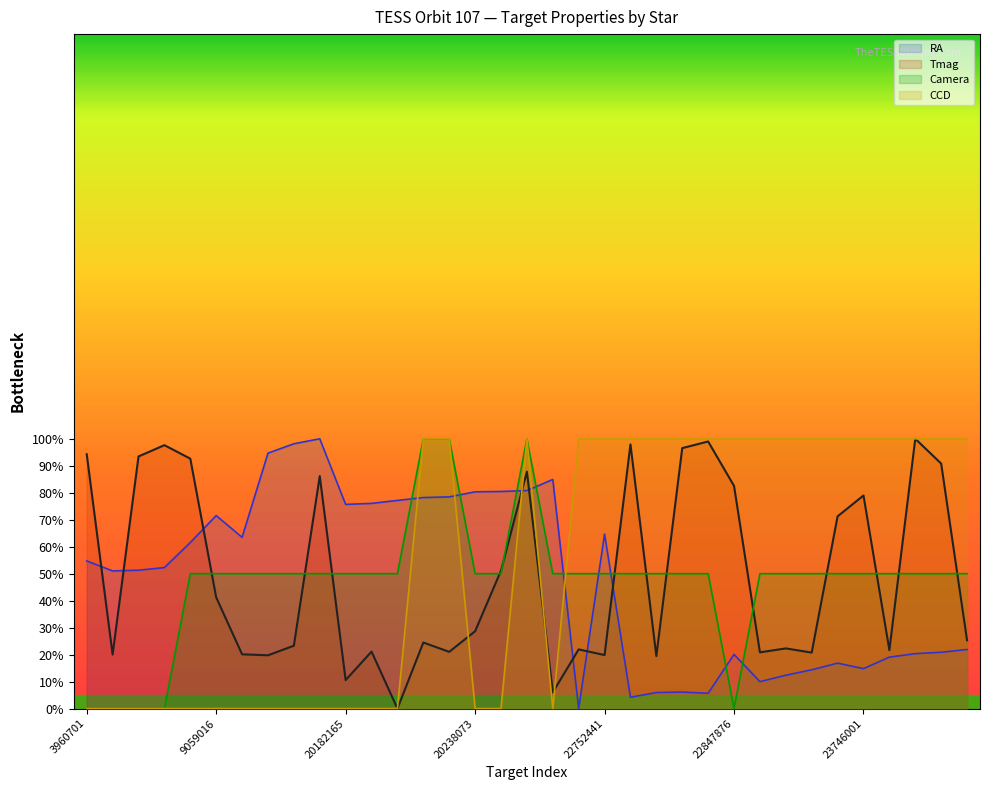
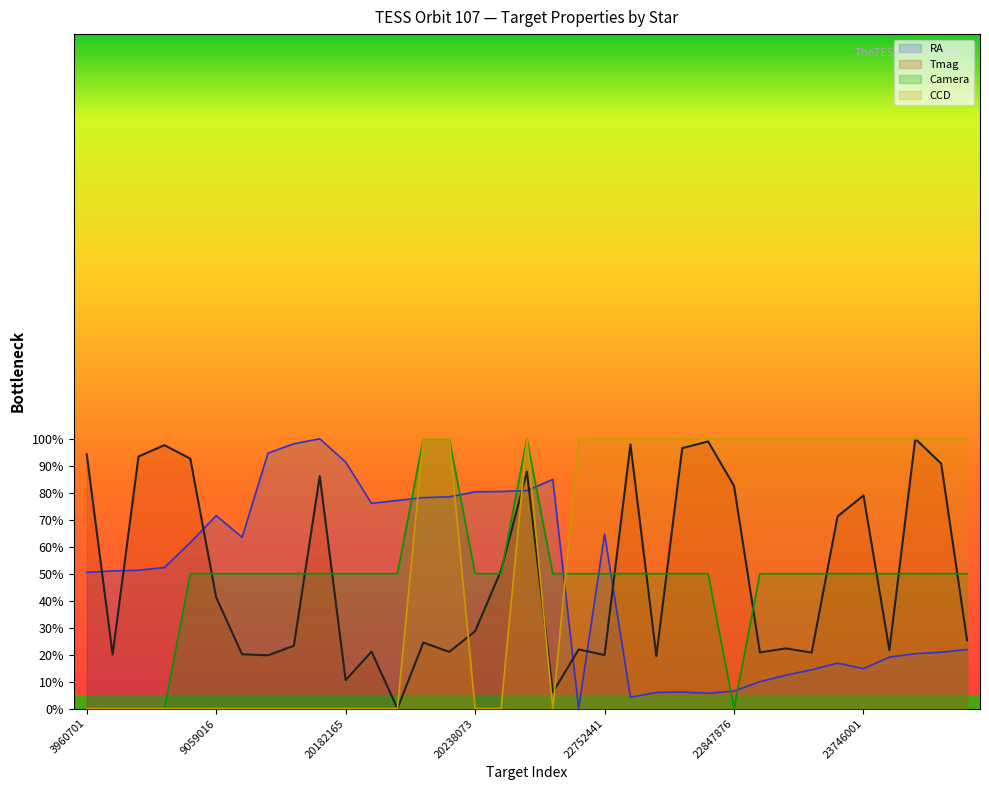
RA, 3960701: 55% -> 50%
RA, 20182165: 76% -> 91%
RA, 22847876: 20% -> 6%
